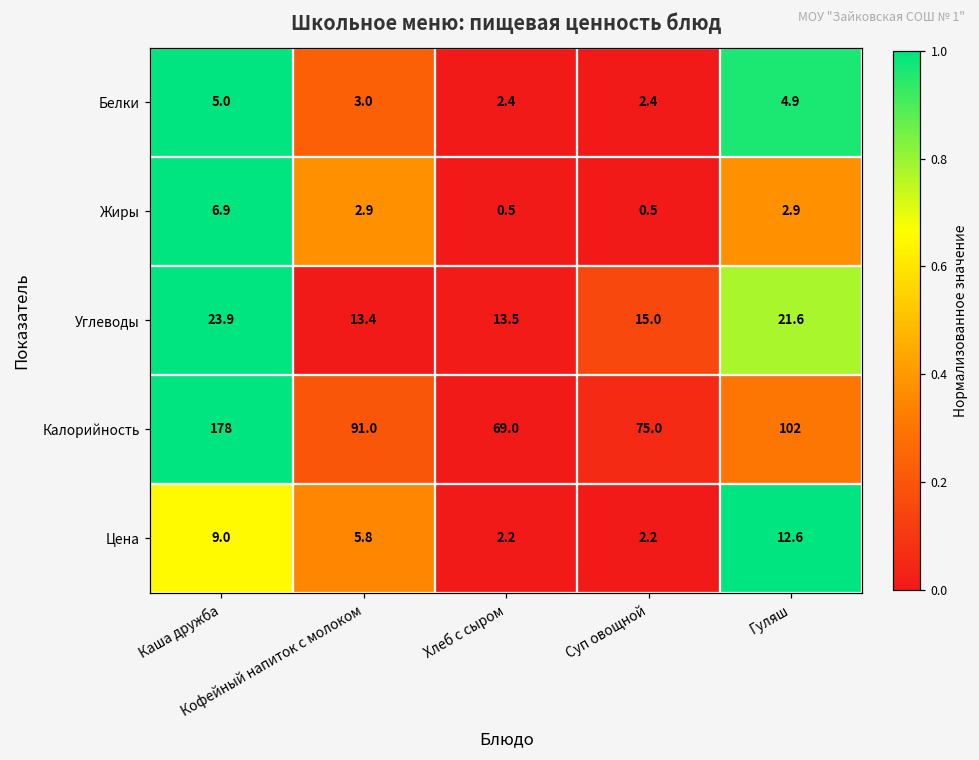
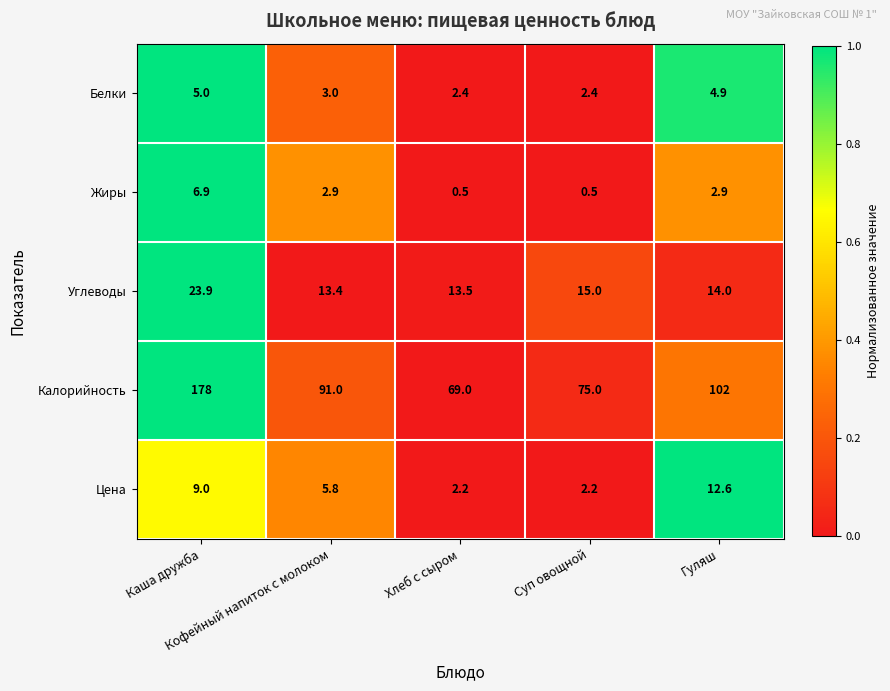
Углеводы, Гуляш: 21.6 -> 14.0
